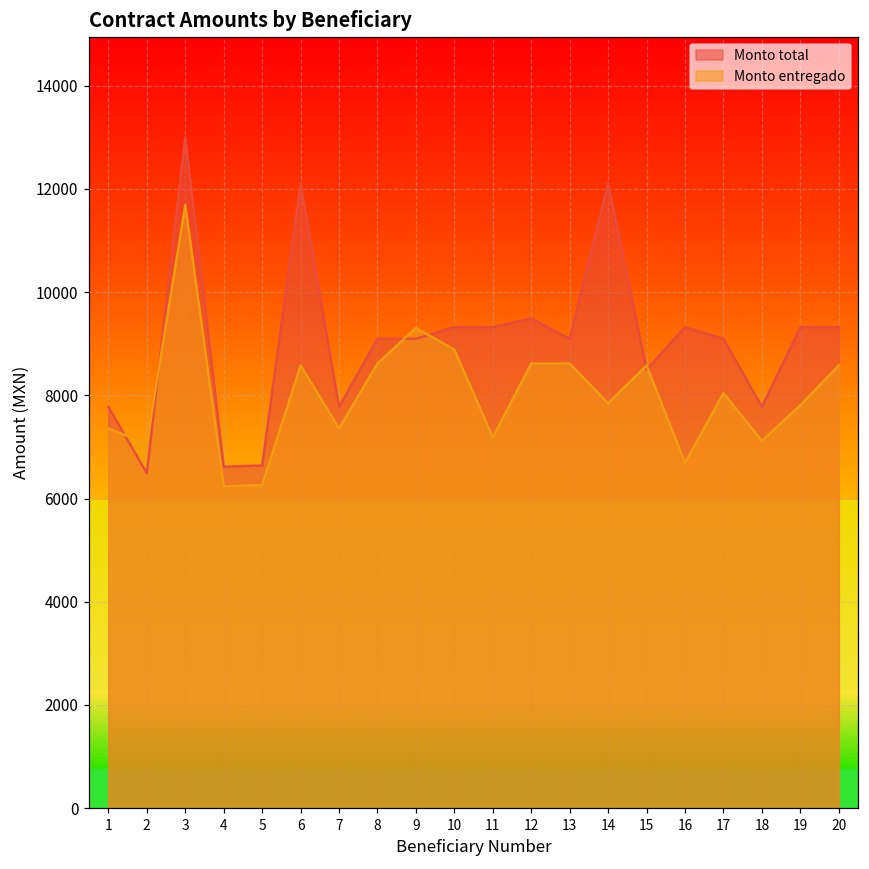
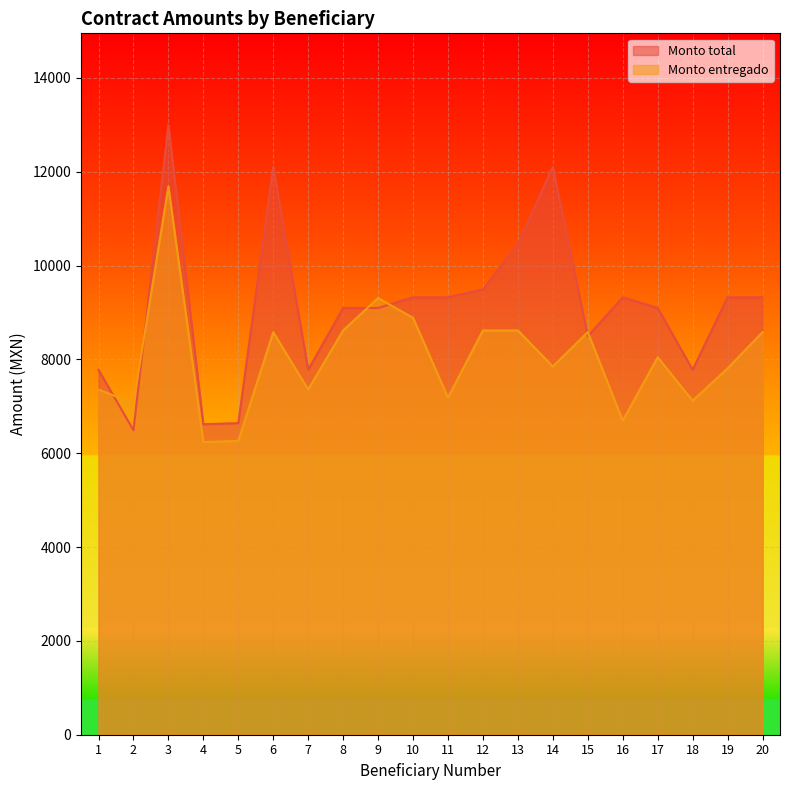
Monto total, 13: 9100 -> 10500
